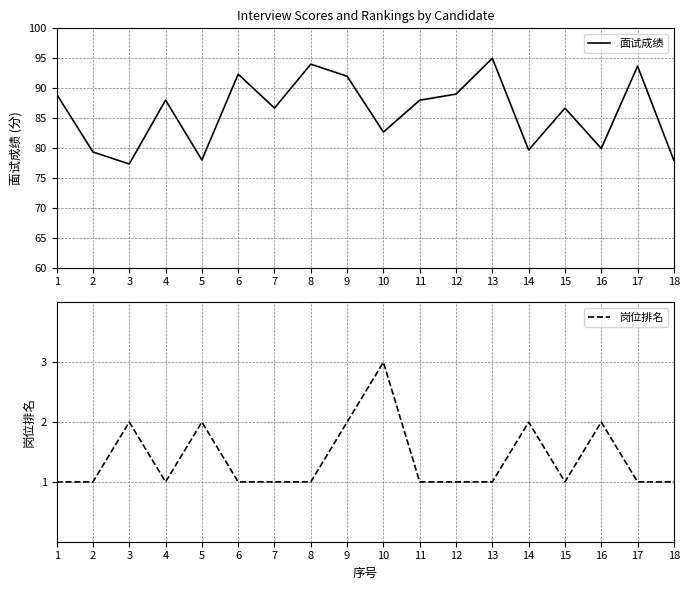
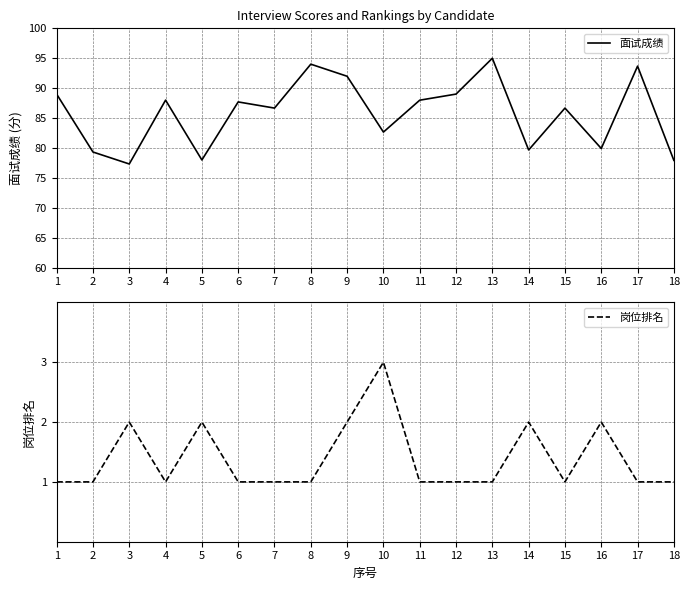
Interview Scores and Rankings by Candidate, 6: 92 -> 88
